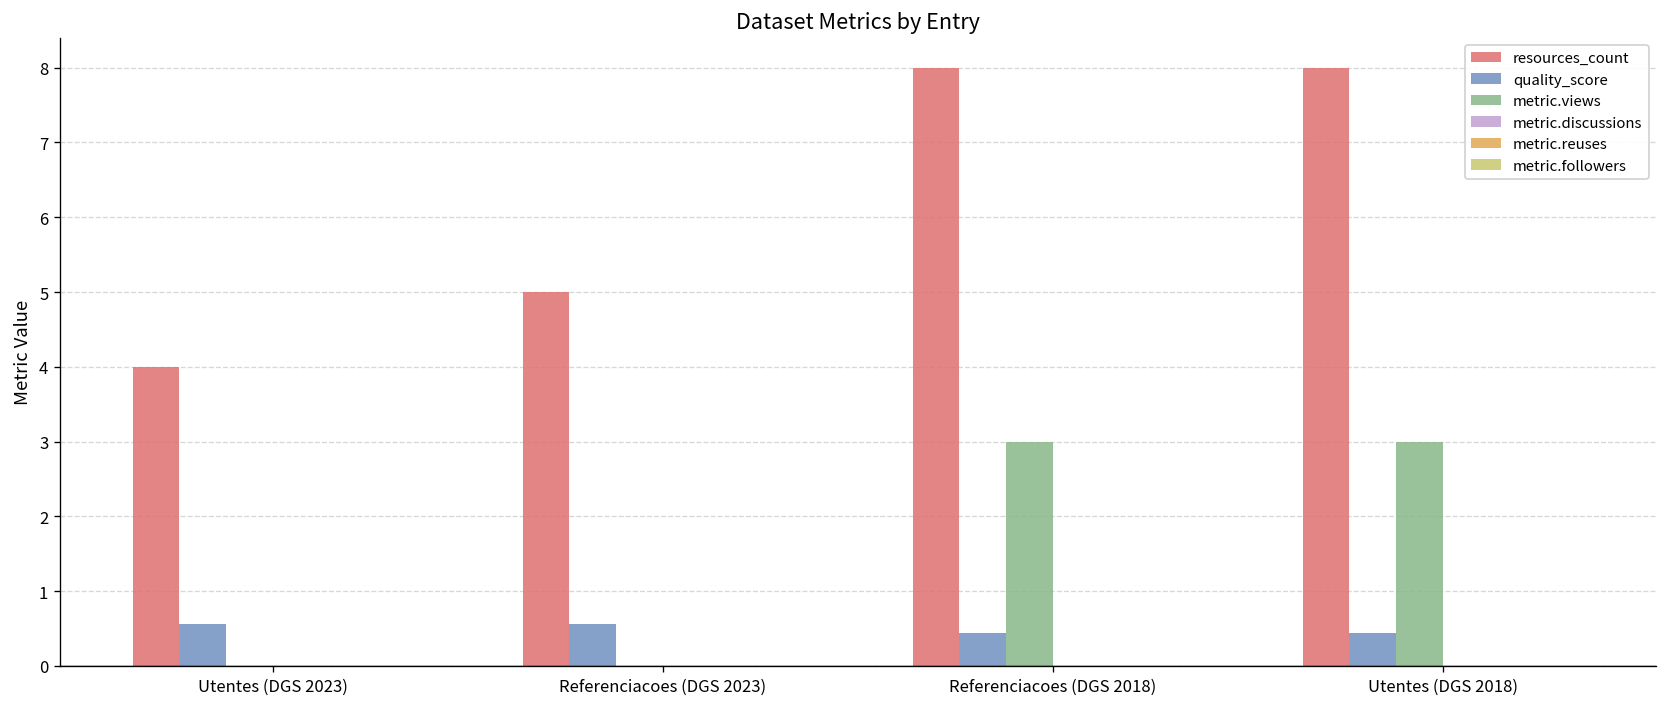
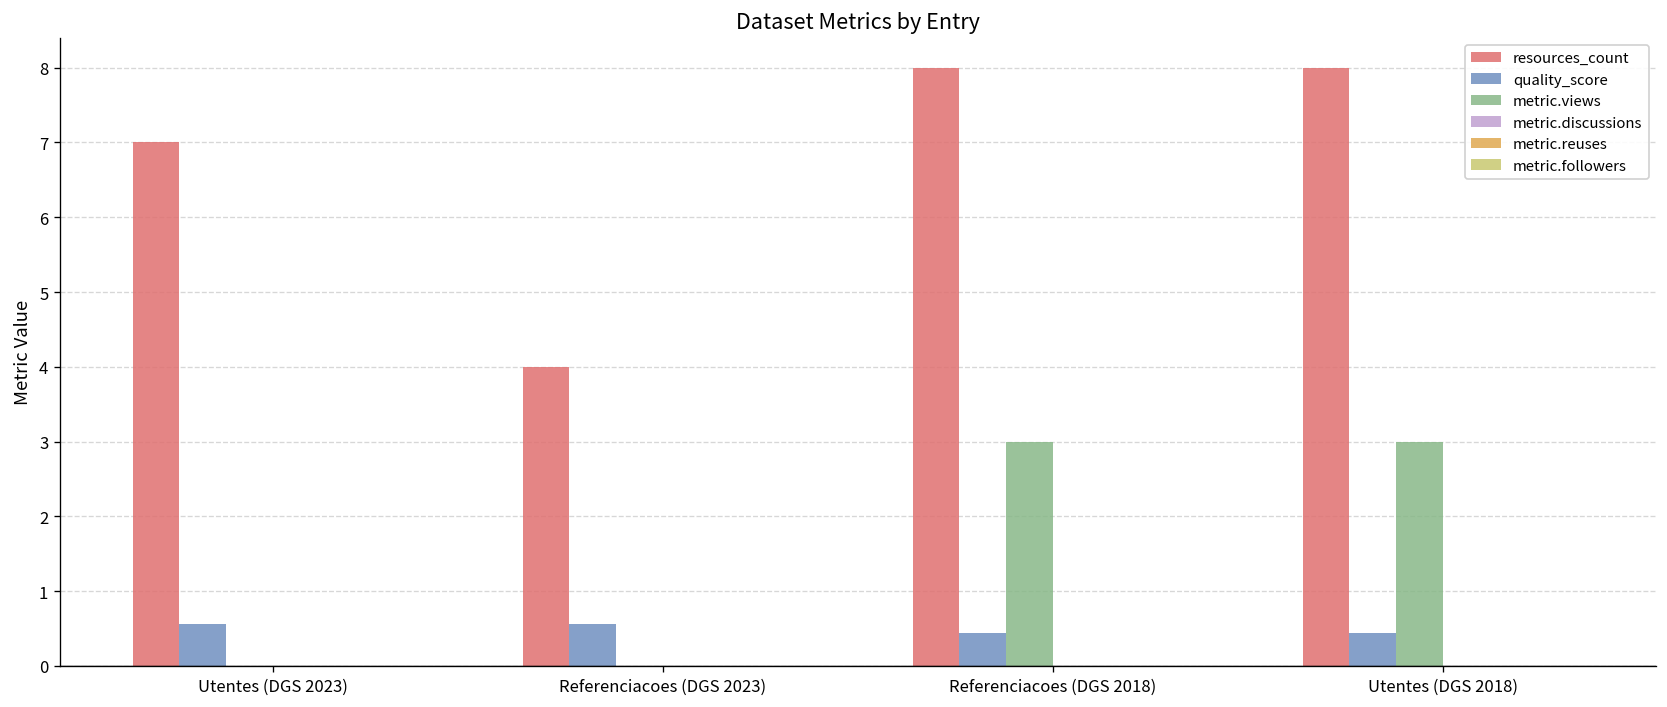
resources_count, Utentes (DGS 2023): 4 -> 7
resources_count, Referenciacoes (DGS 2023): 5 -> 4
